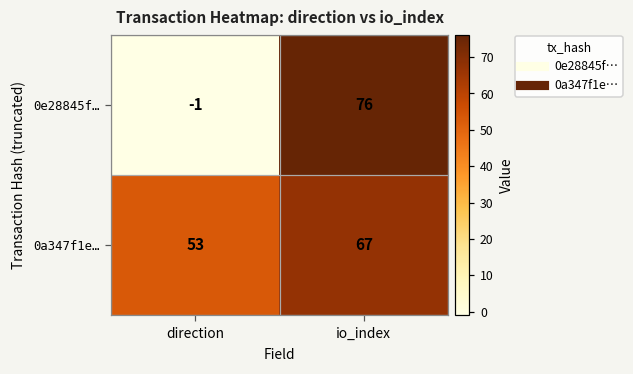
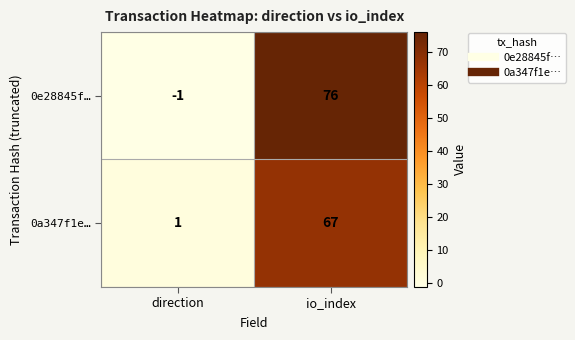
0a347f1e…, direction: 53 -> 1
